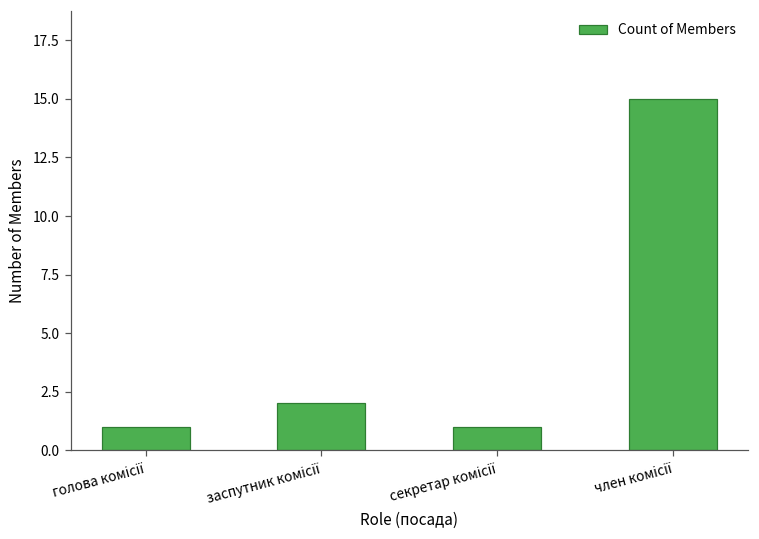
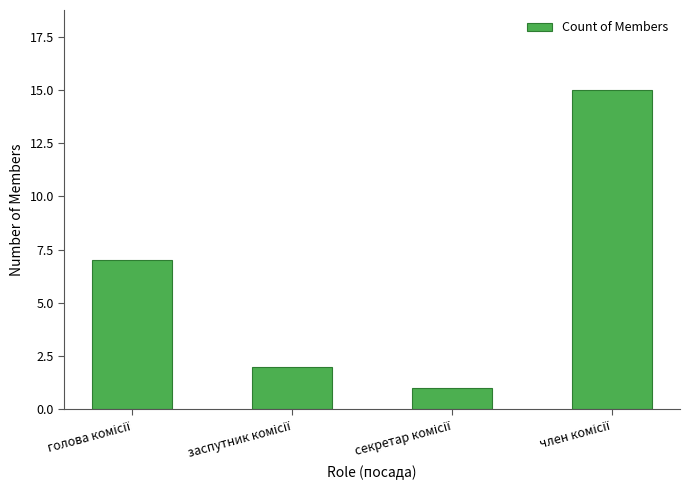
голова комісії: 1 -> 7
